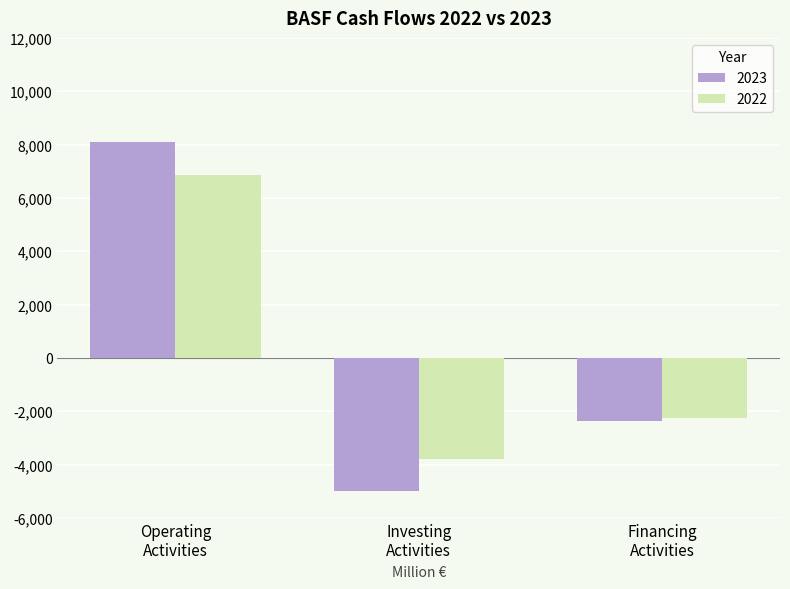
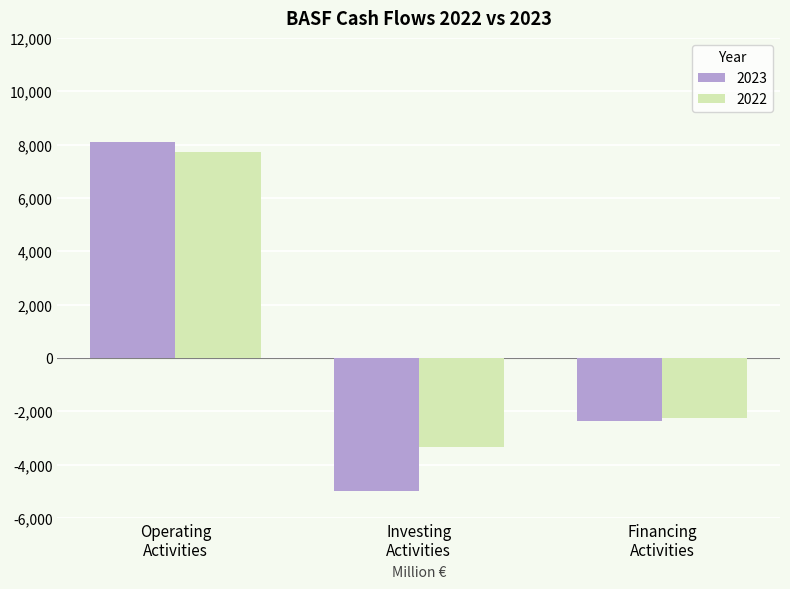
2022, Operating Activities: 6,900 -> 7,700
2022, Investing Activities: -3,800 -> -3,300
